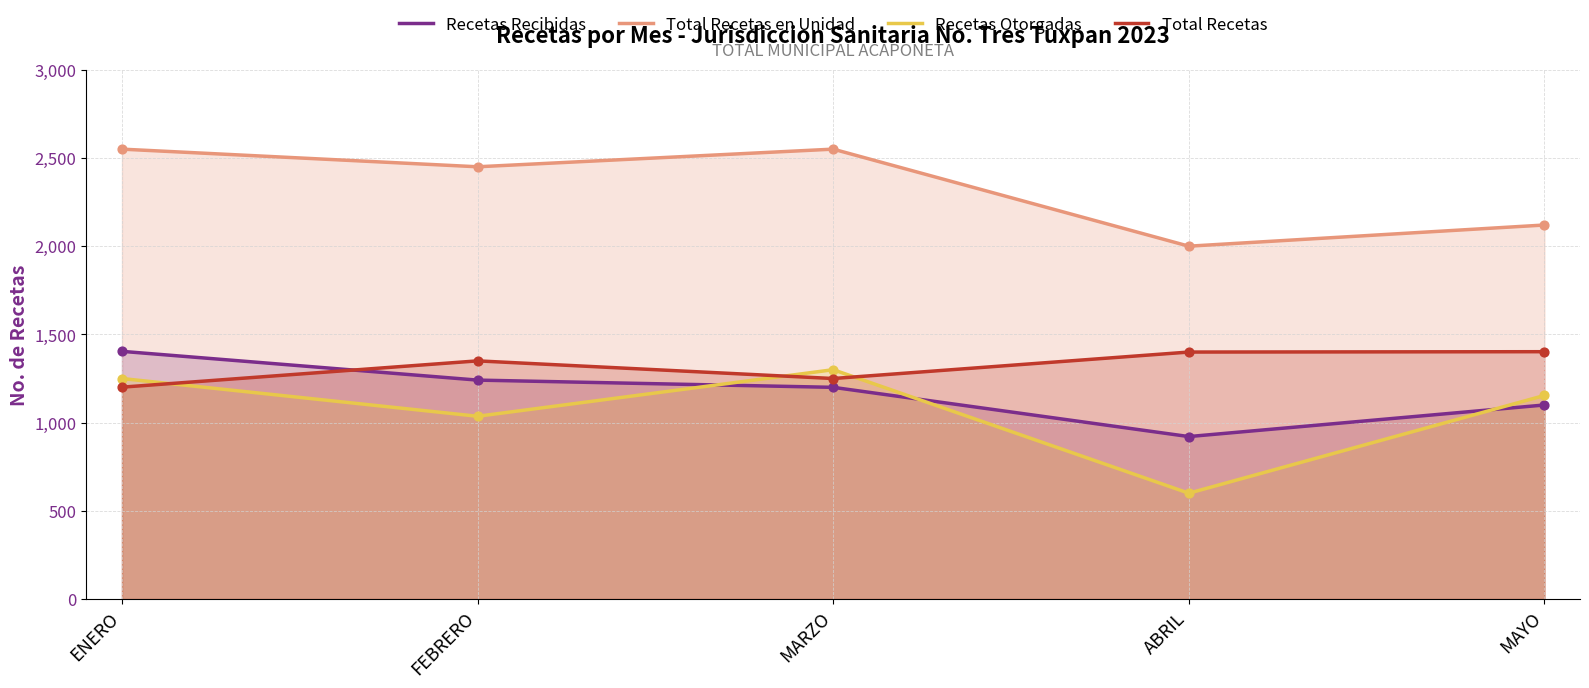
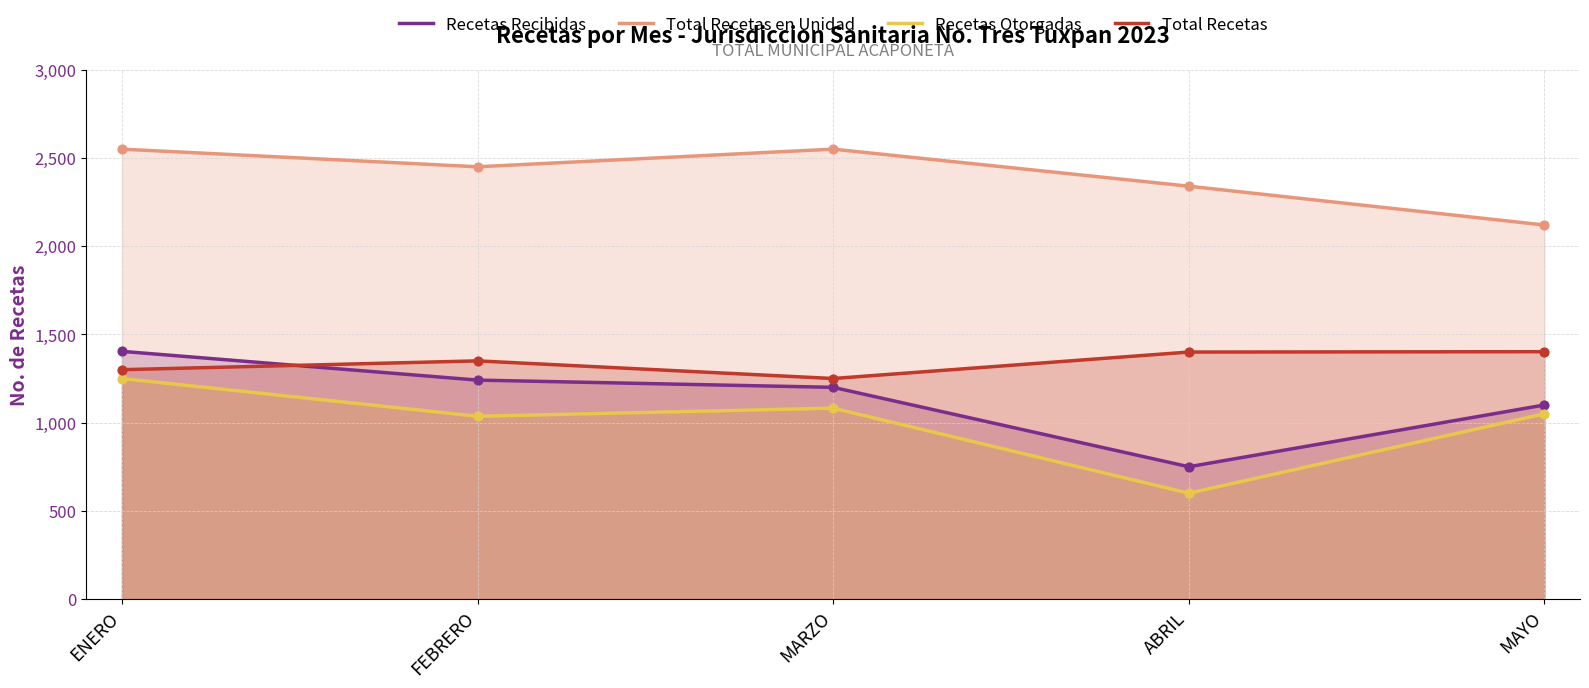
Total Recetas, ENERO: 1,200 -> 1,300
Recetas Otorgadas, MARZO: 1,300 -> 1,080
Recetas Recibidas, ABRIL: 920 -> 750
Total Recetas en Unidad, ABRIL: 2,000 -> 2,340
Recetas Otorgadas, MAYO: 1,150 -> 1,050
